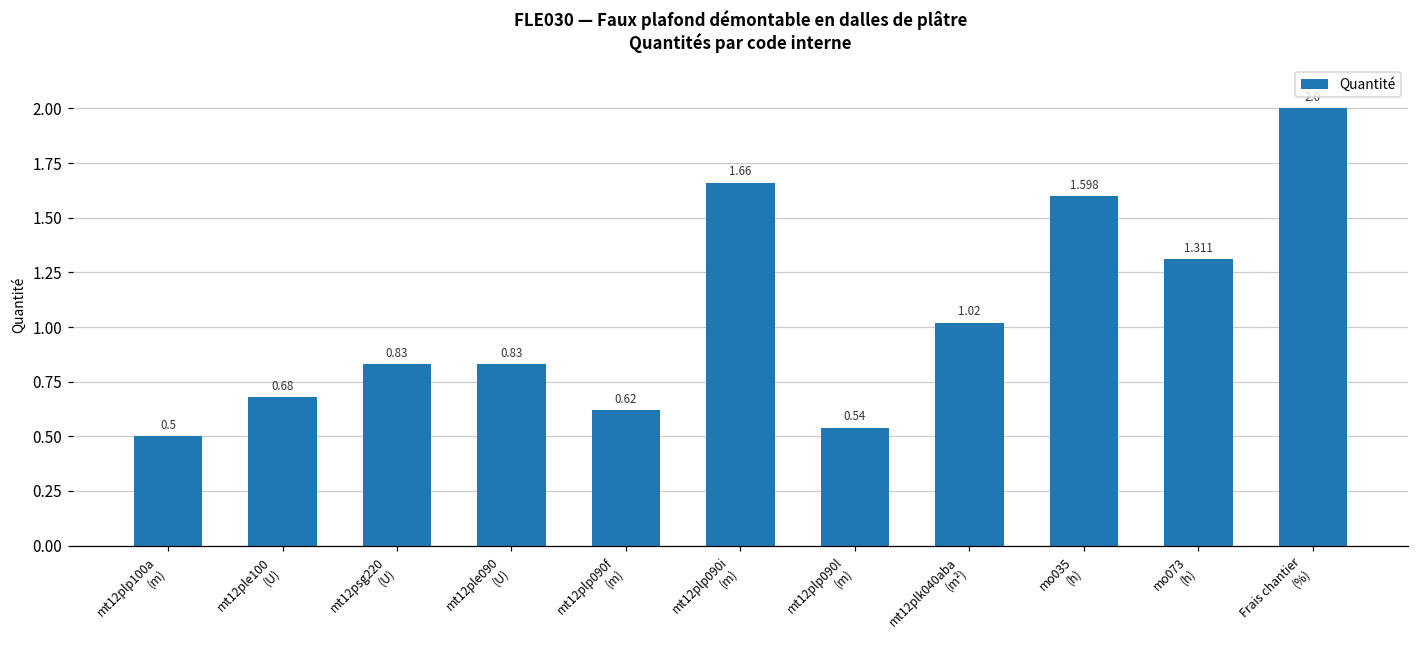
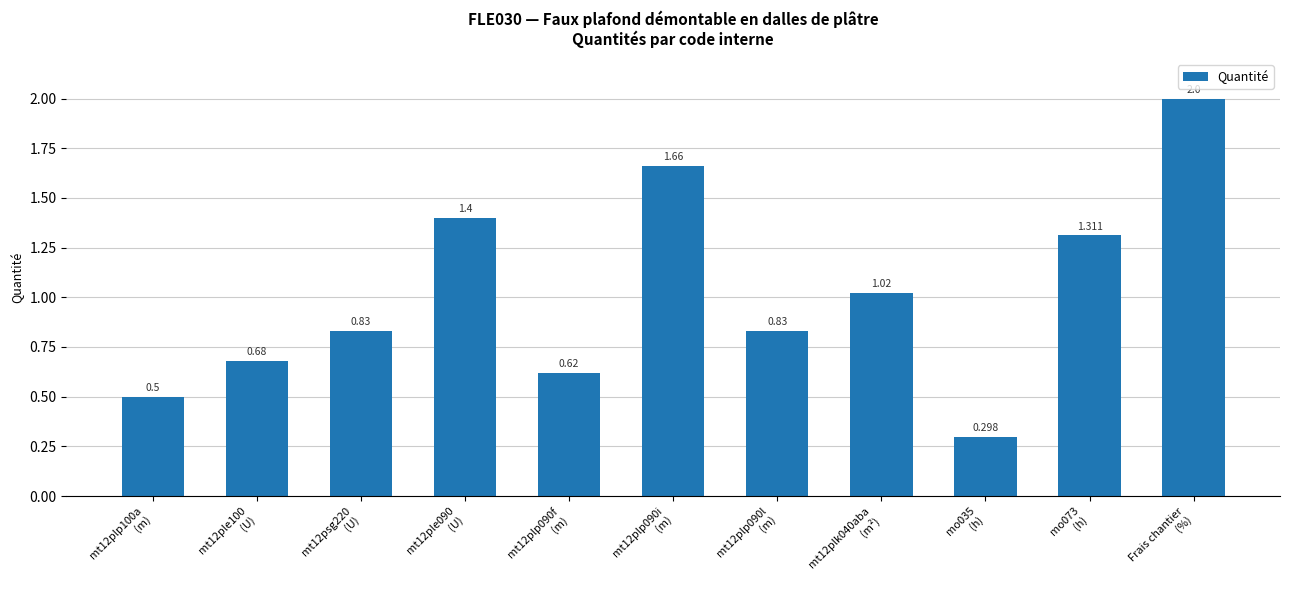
mt12ple090 (U): 0.83 -> 1.4
mt12plp090l (m): 0.54 -> 0.83
mo035 (h): 1.598 -> 0.298
